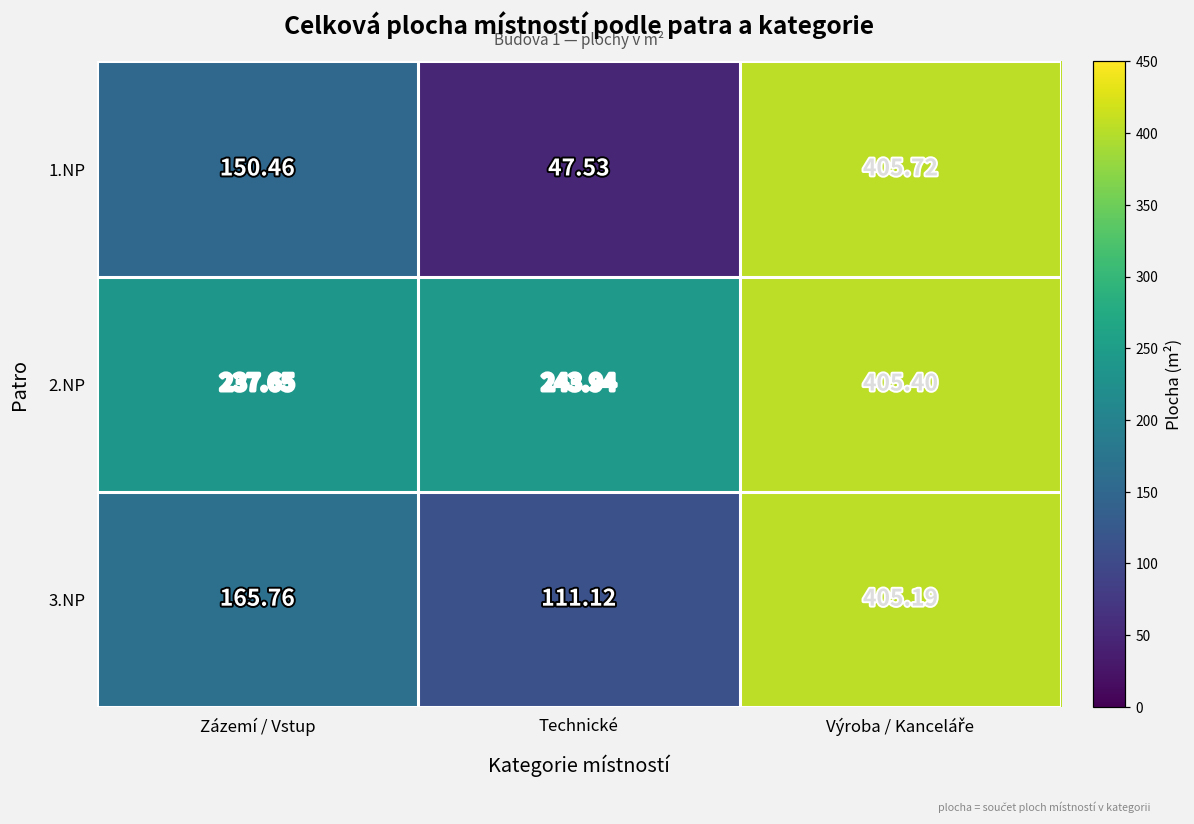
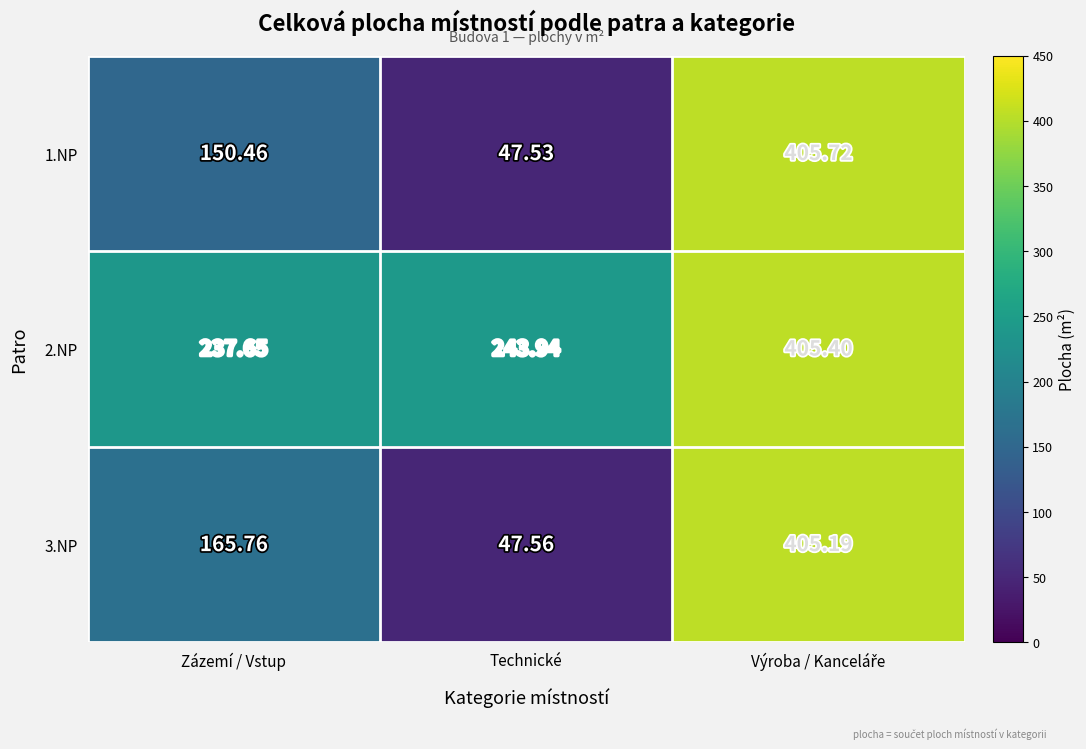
3.NP, Technické: 111.12 -> 47.56
